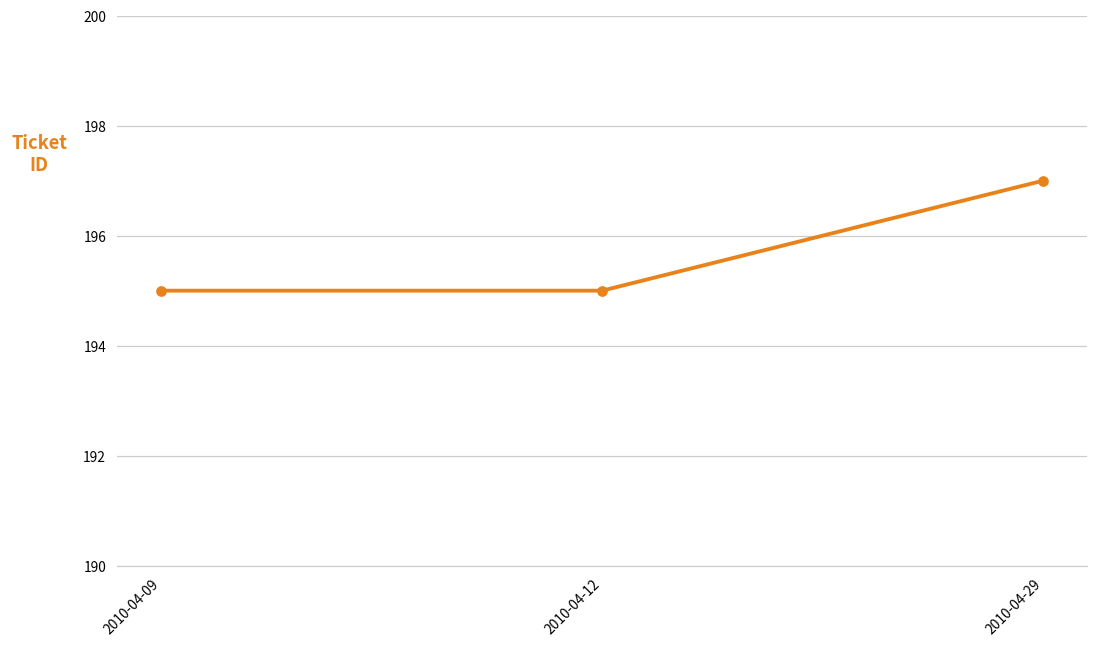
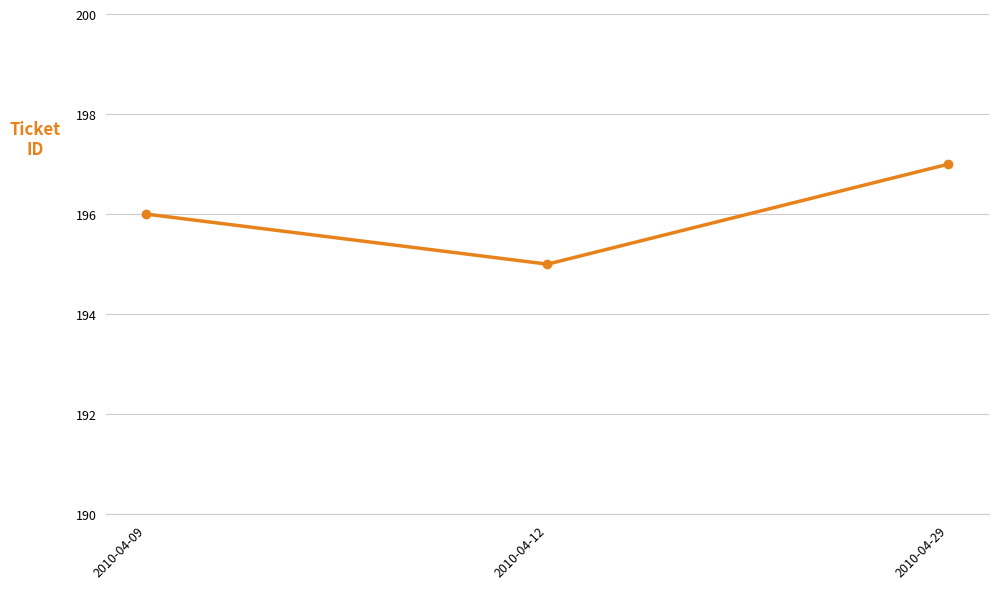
2010-04-09: 195 -> 196
